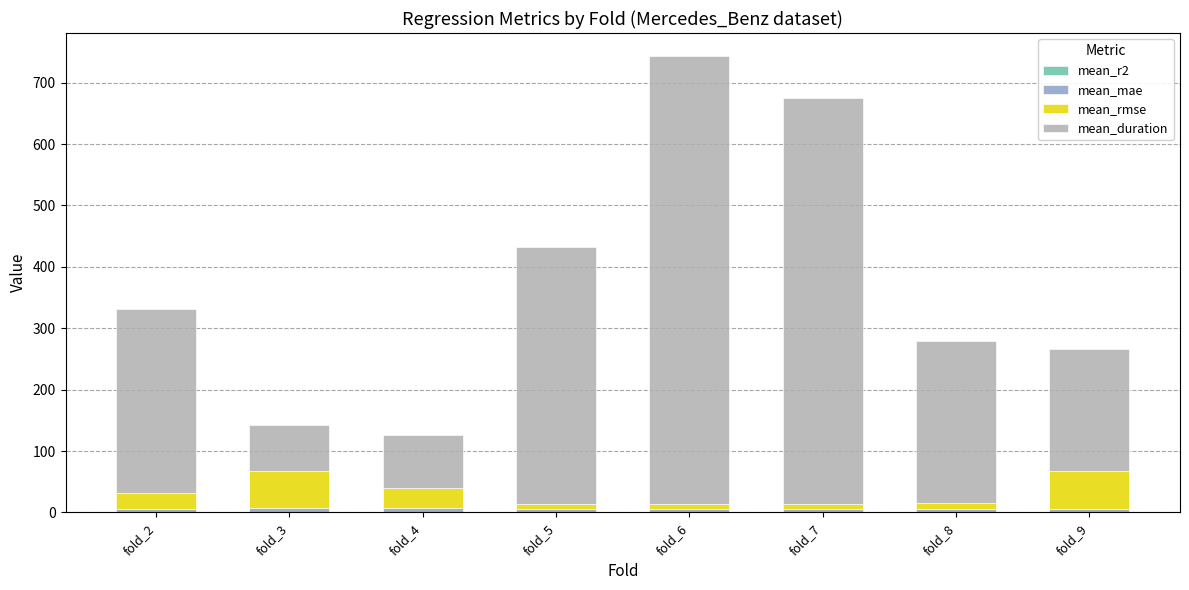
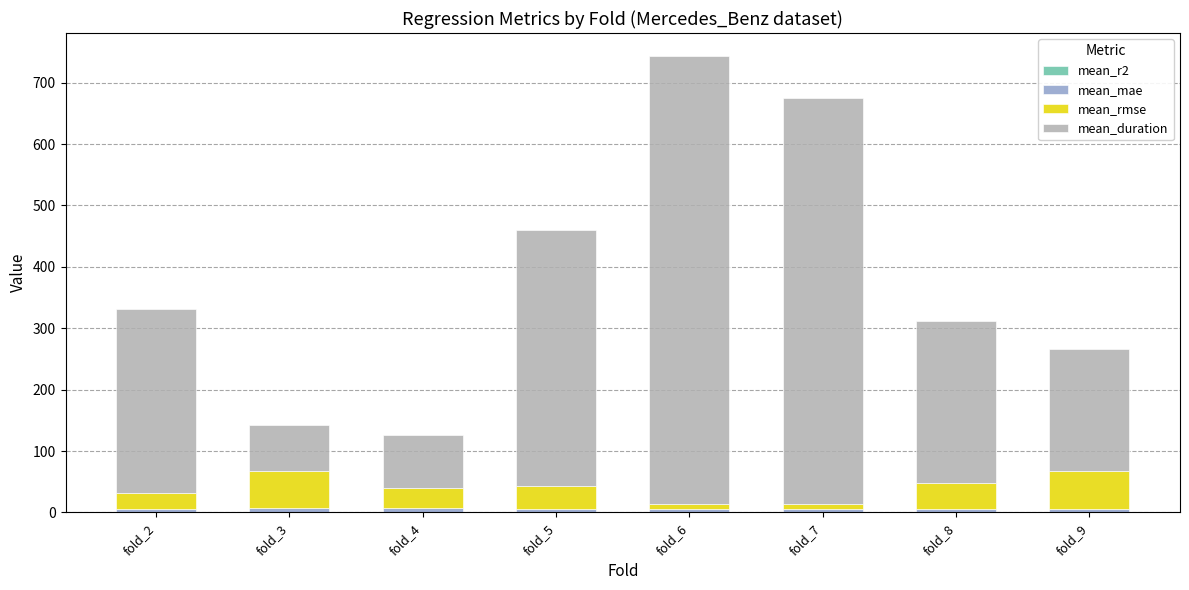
mean_rmse, fold_5: 10 -> 40
mean_rmse, fold_8: 10 -> 40
